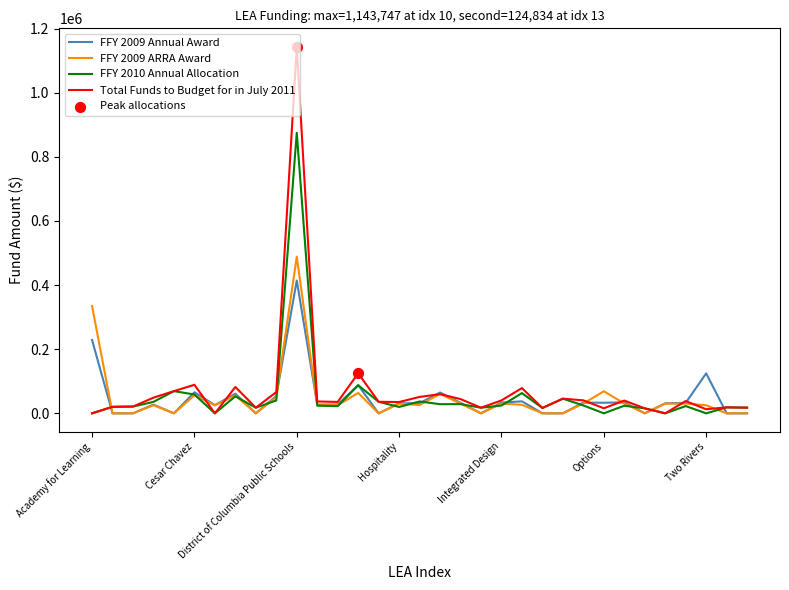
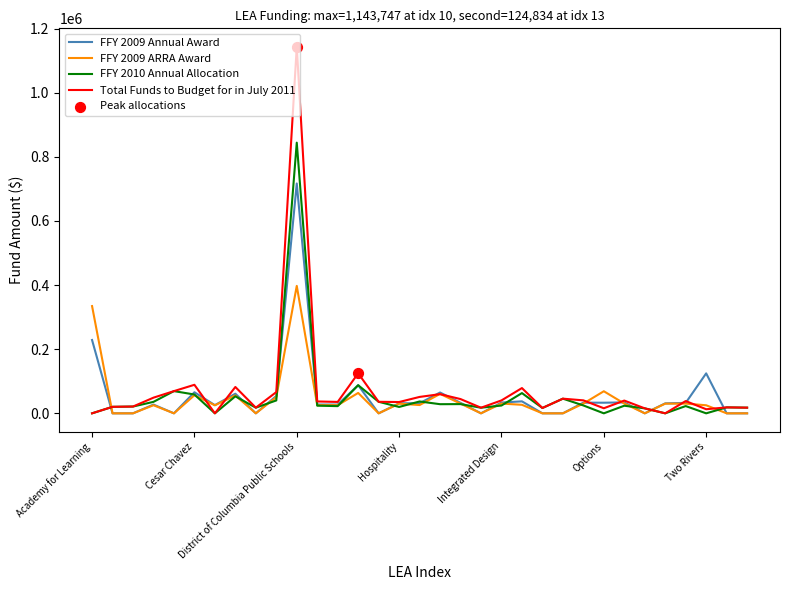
FFY 2009 Annual Award, District of Columbia Public Schools: 410000 -> 720000
FFY 2009 ARRA Award, District of Columbia Public Schools: 490000 -> 400000
FFY 2010 Annual Allocation, District of Columbia Public Schools: 880000 -> 840000
